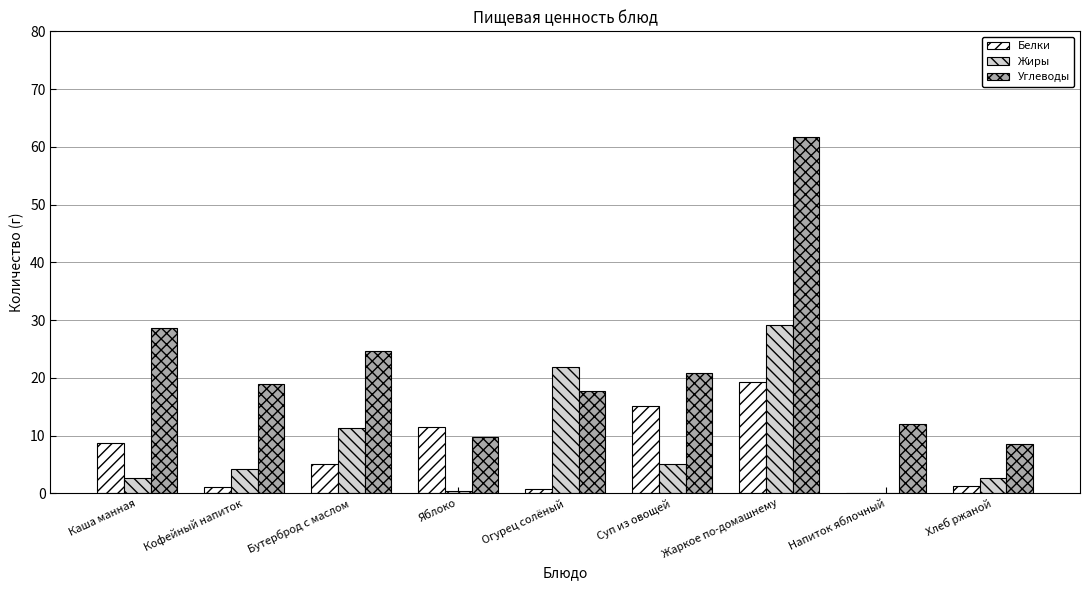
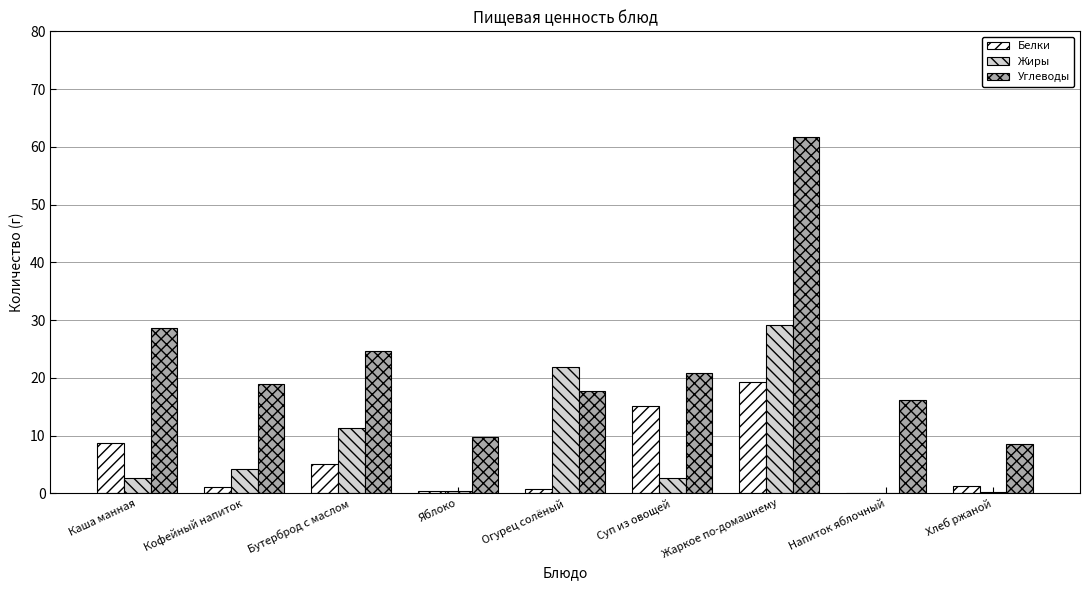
Белки, Яблоко: 12 -> 0
Жиры, Суп из овощей: 5 -> 3
Углеводы, Напиток яблочный: 12 -> 16
Жиры, Хлеб ржаной: 3 -> 0
